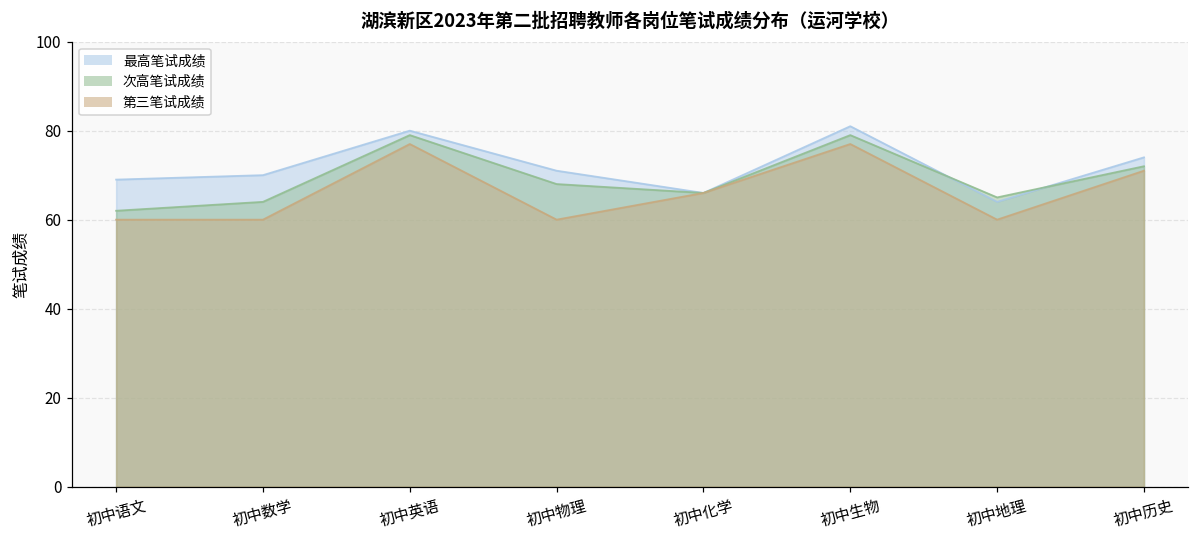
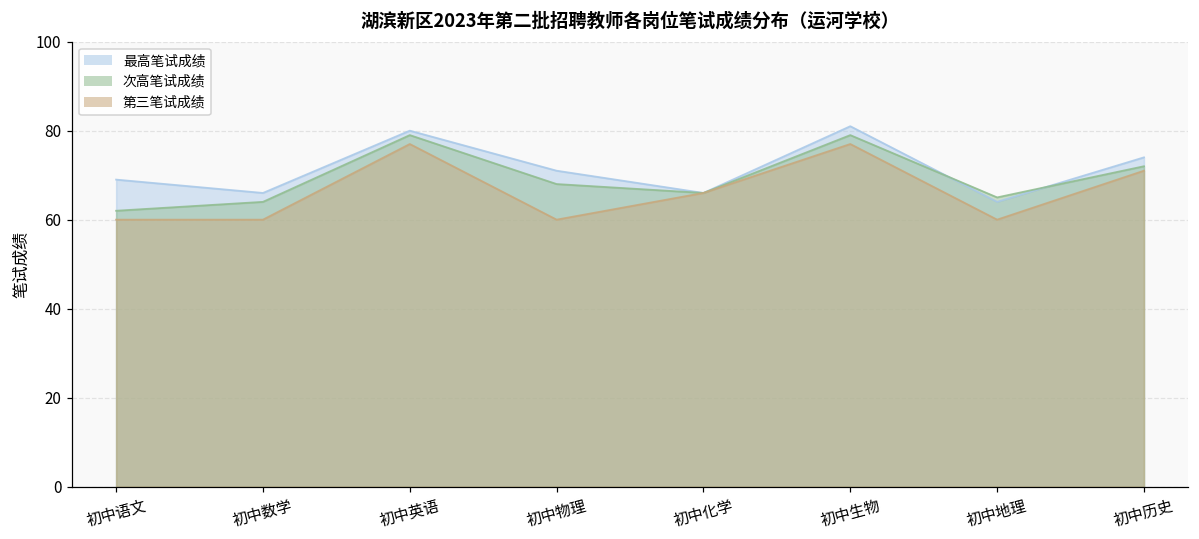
最高笔试成绩, 初中数学: 70 -> 66
